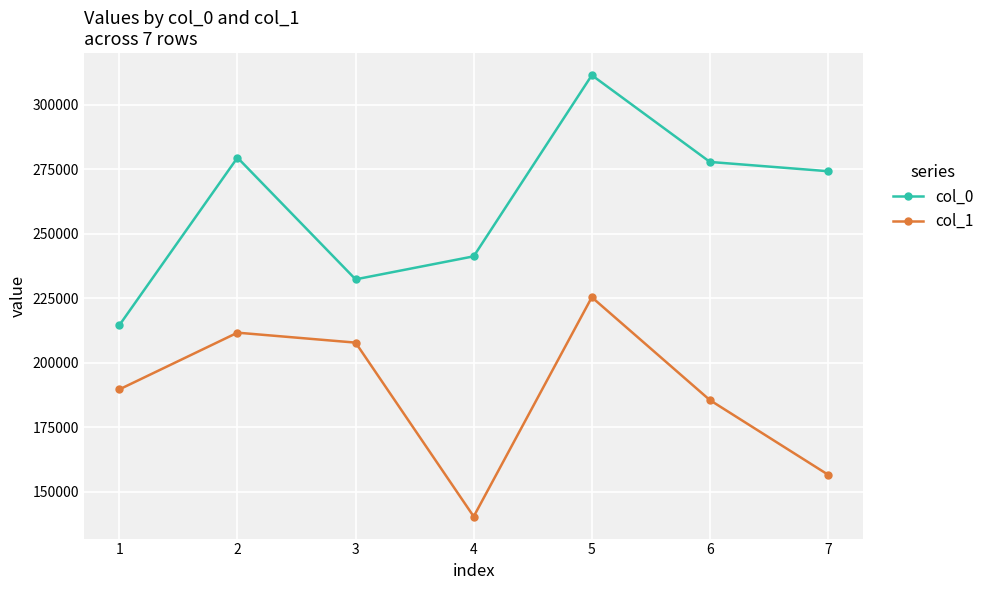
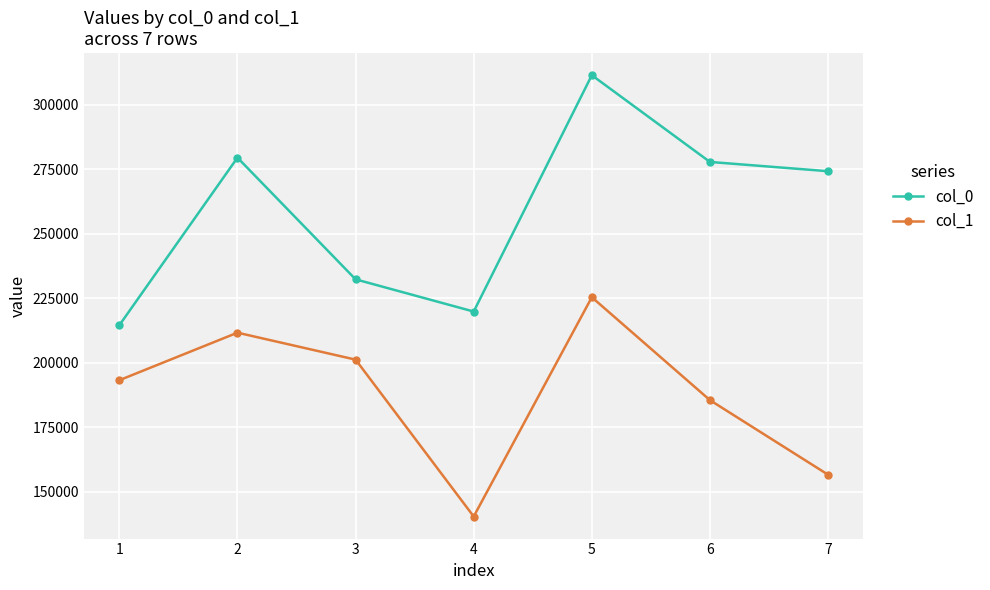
col_1, 1: 190000 -> 193000
col_1, 3: 208000 -> 201000
col_0, 4: 241000 -> 220000
